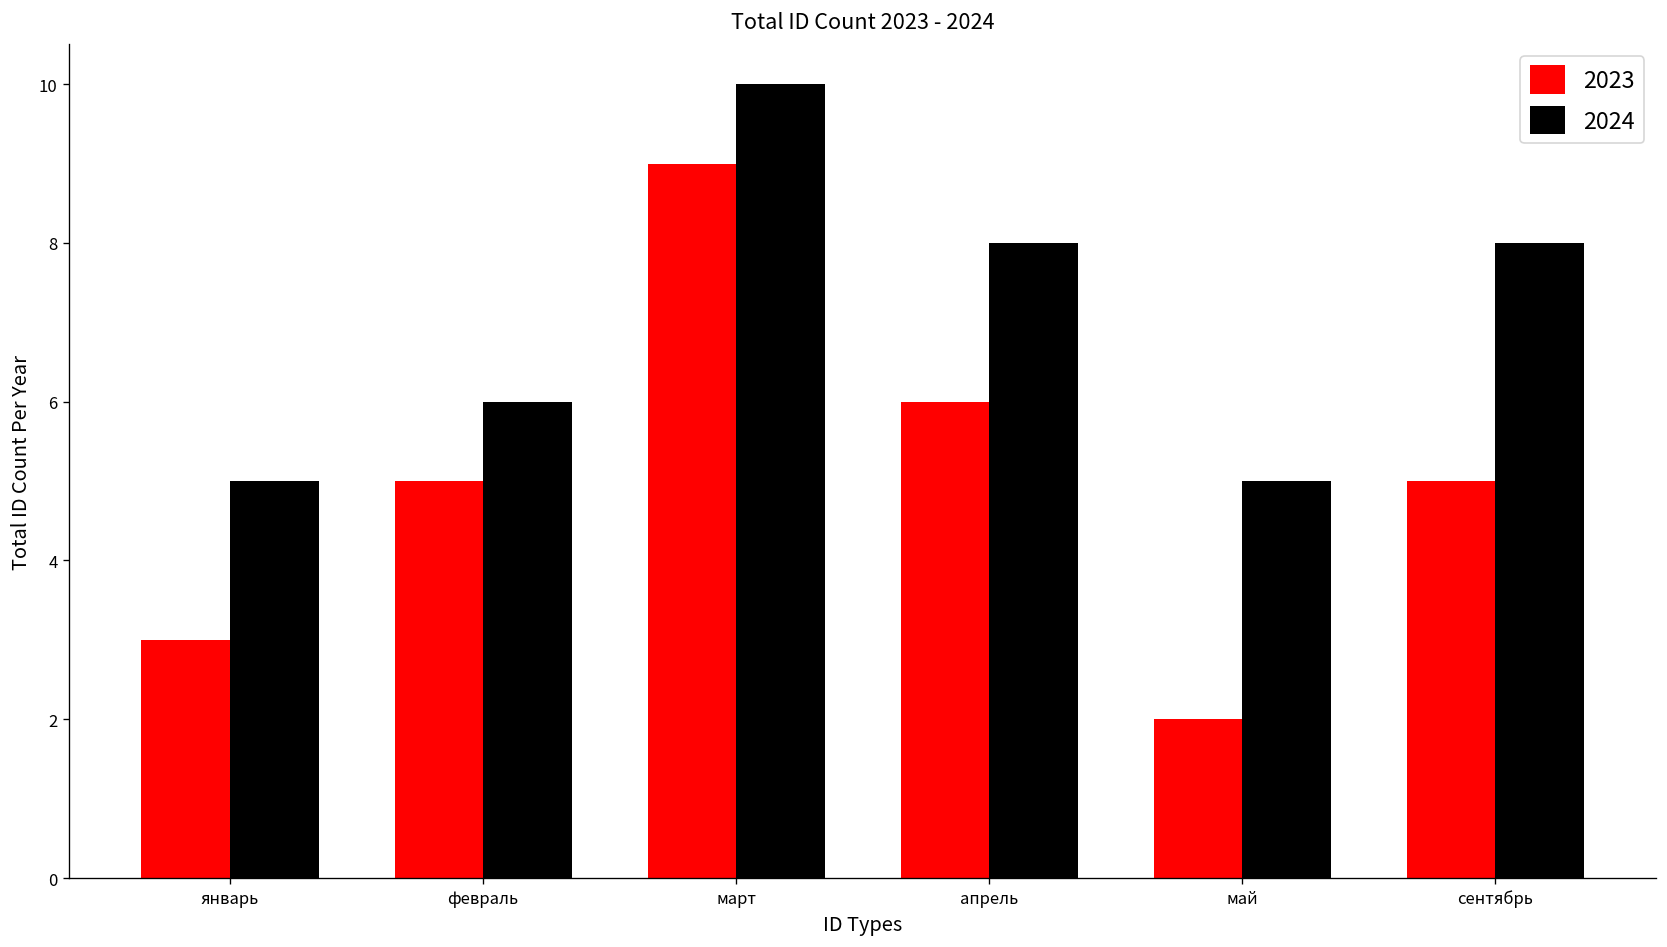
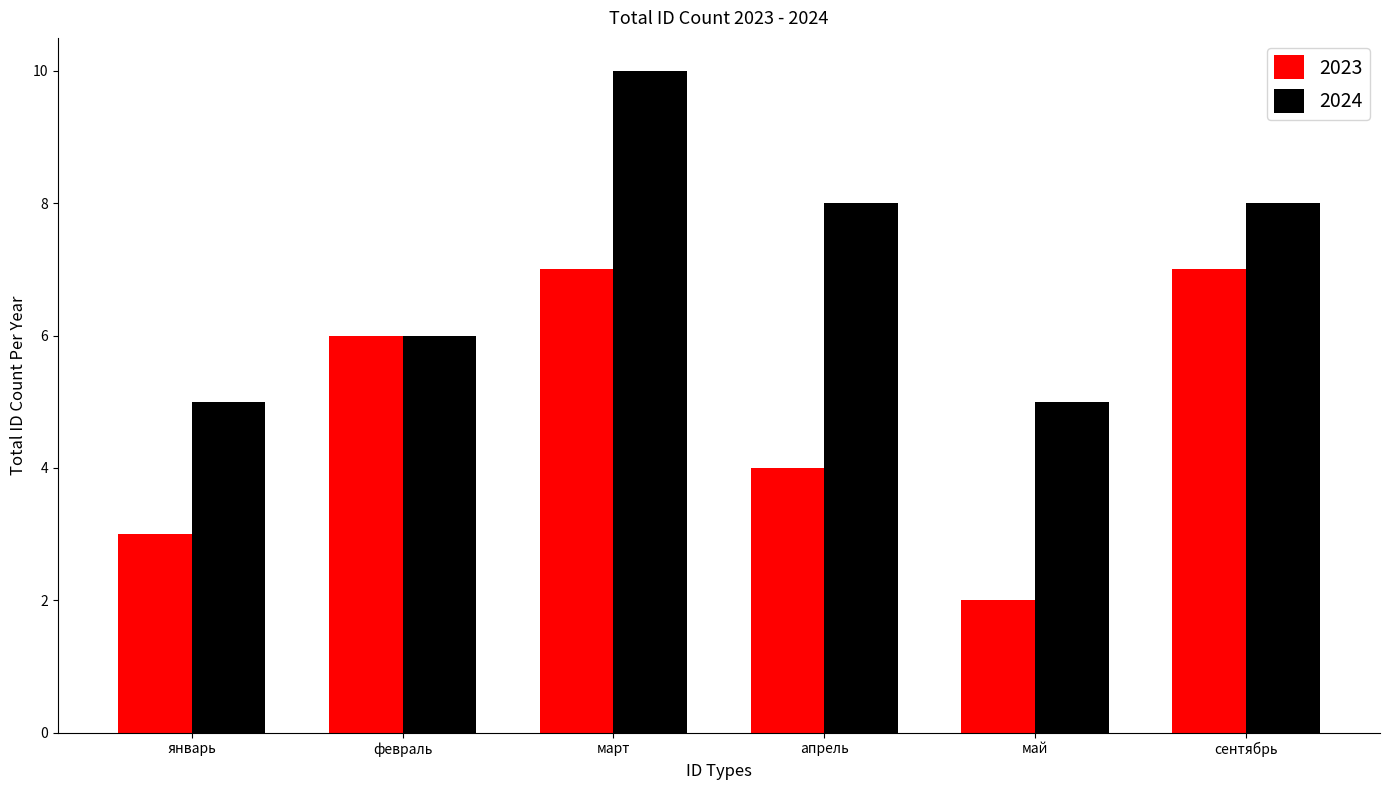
2023, февраль: 5 -> 6
2023, март: 9 -> 7
2023, апрель: 6 -> 4
2023, сентябрь: 5 -> 7
